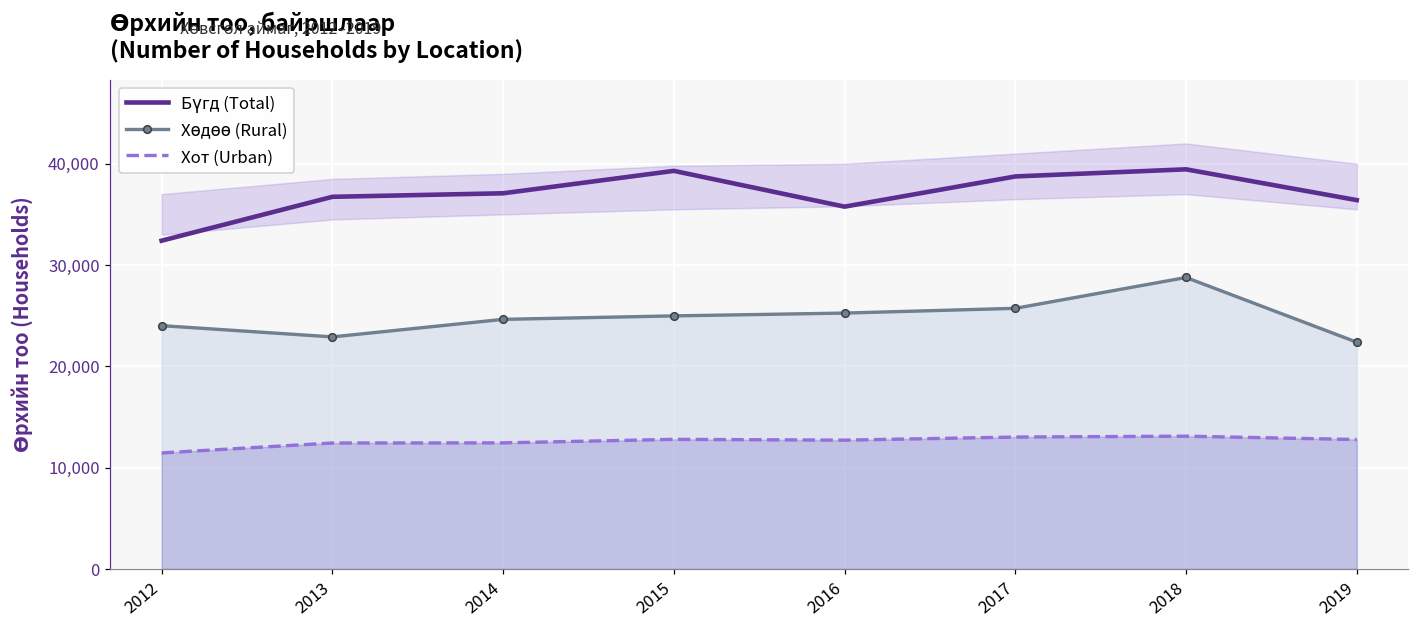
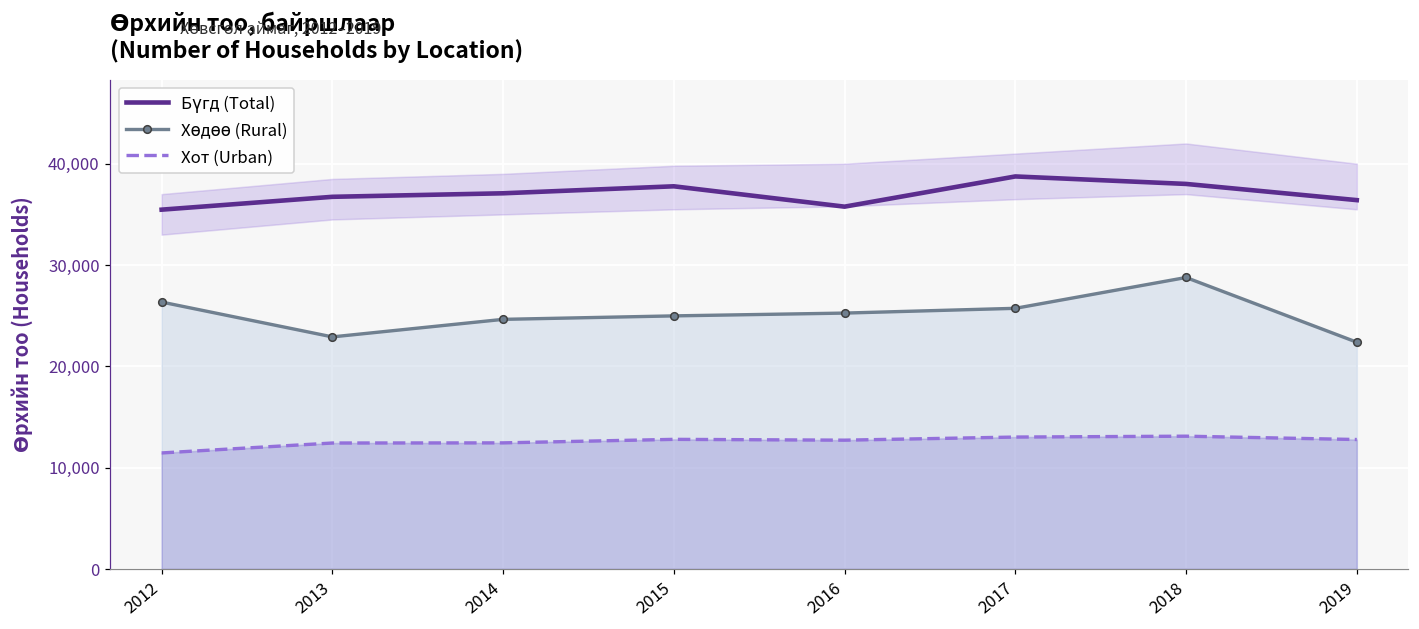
Бүгд (Total), 2012: 32,000 -> 35,000
Хөдөө (Rural), 2012: 24,000 -> 26,000
Бүгд (Total), 2015: 39,000 -> 38,000
Бүгд (Total), 2018: 39,000 -> 38,000
